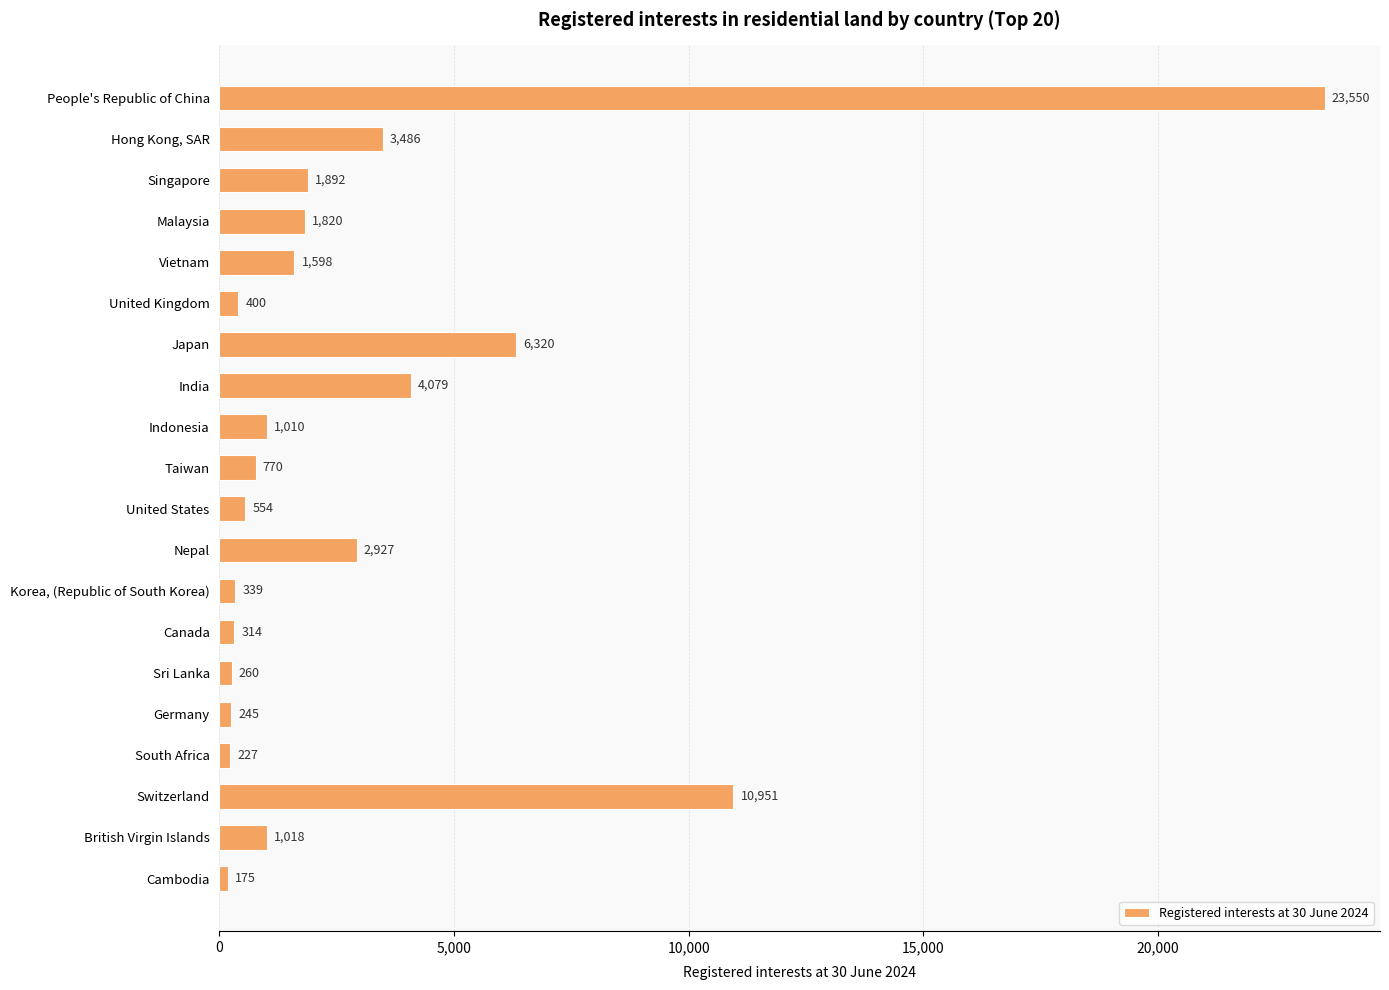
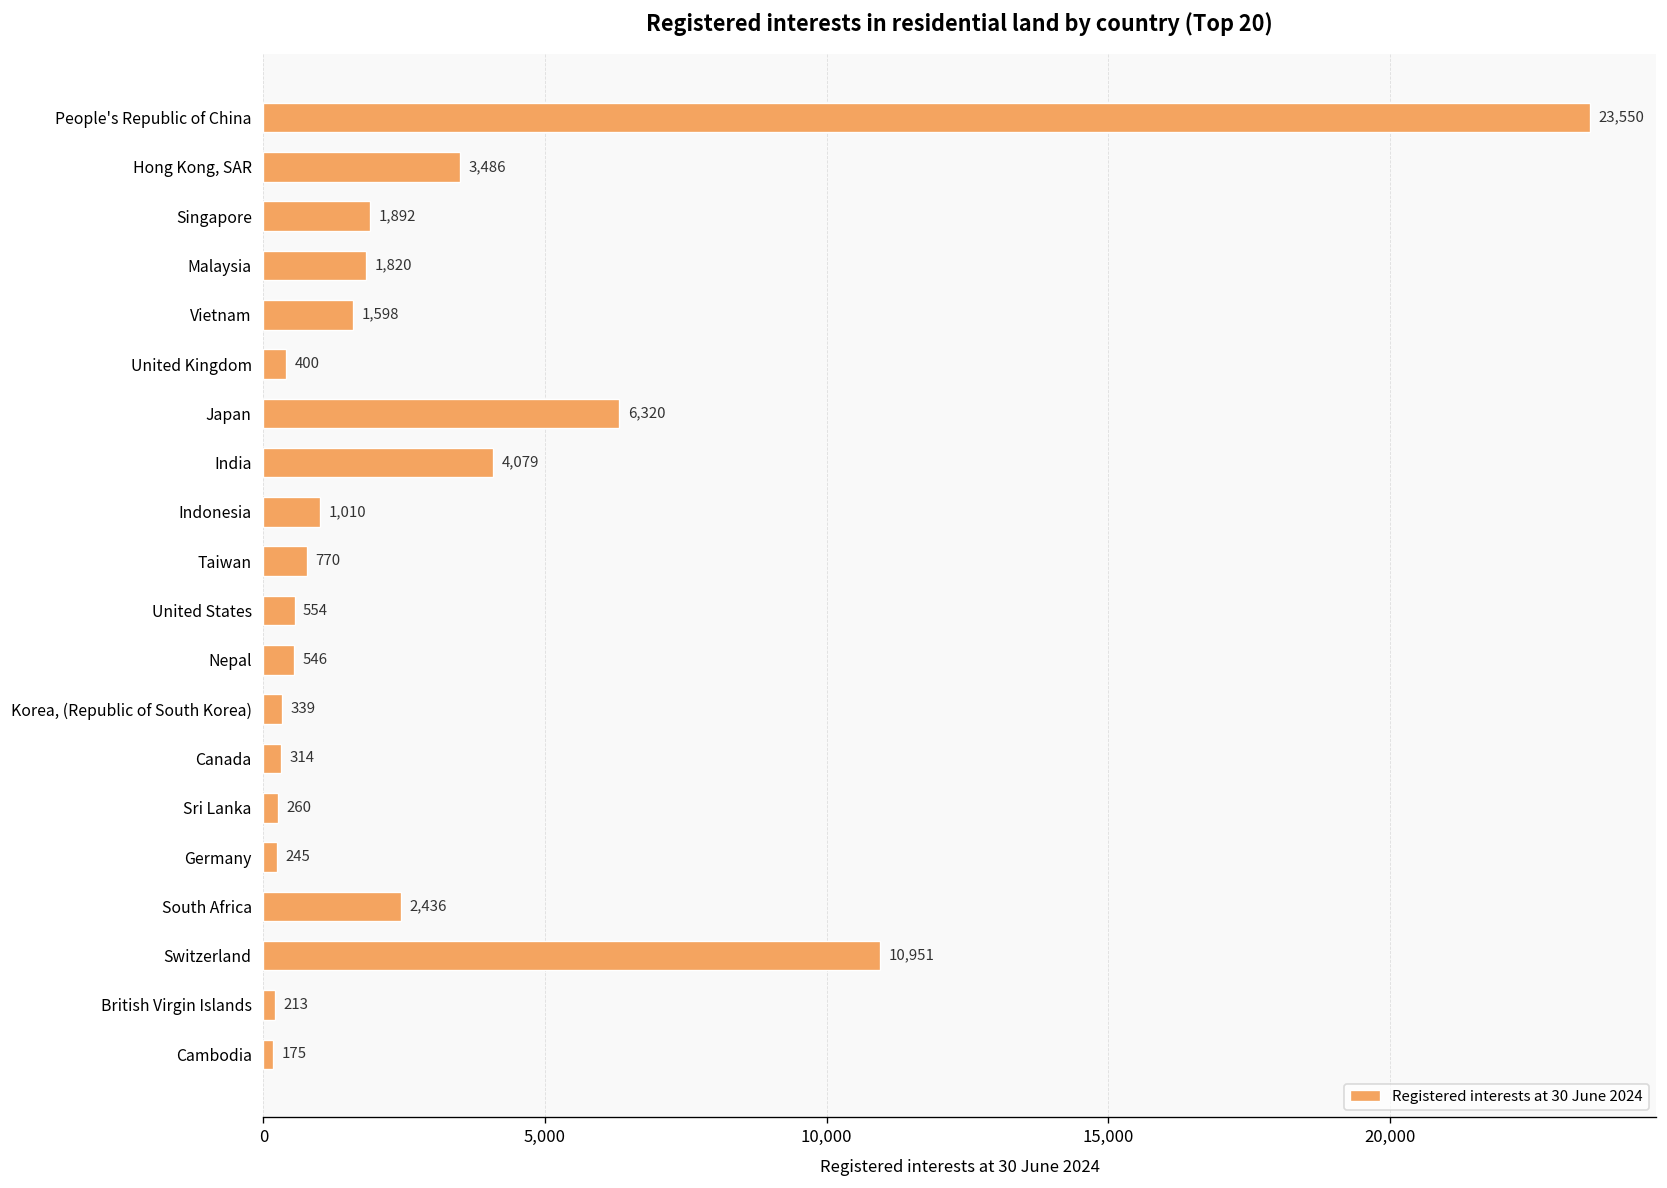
Nepal: 2,927 -> 546
South Africa: 227 -> 2,436
British Virgin Islands: 1,018 -> 213
